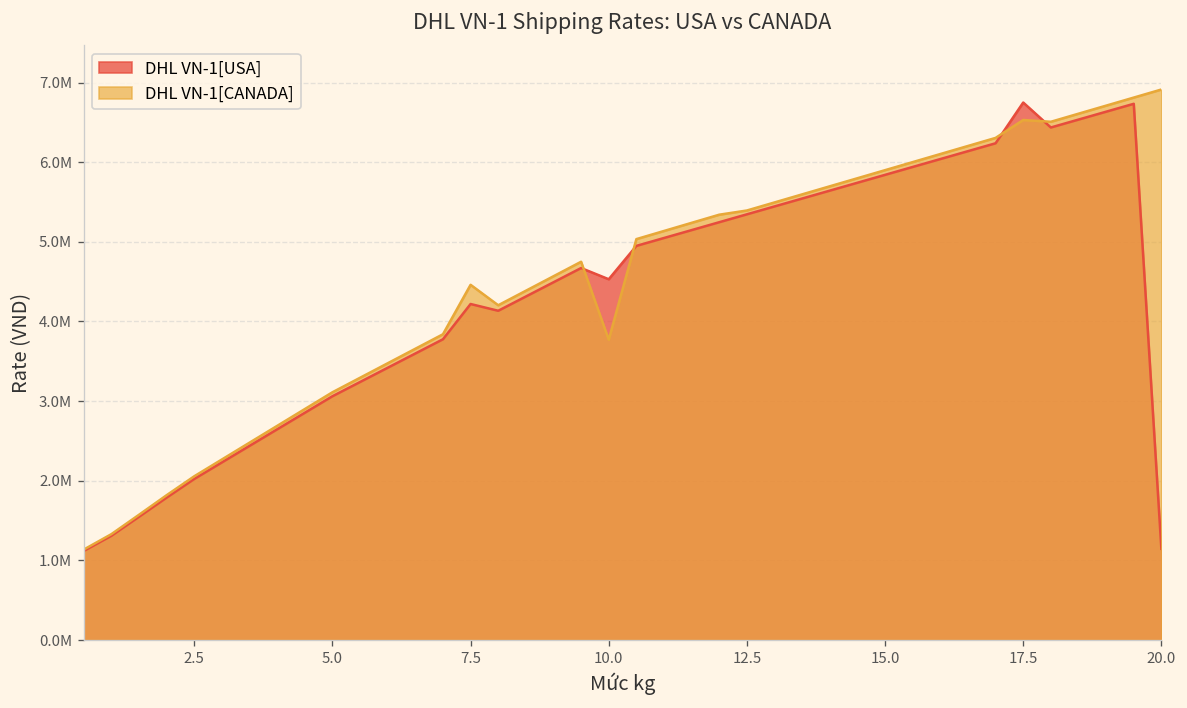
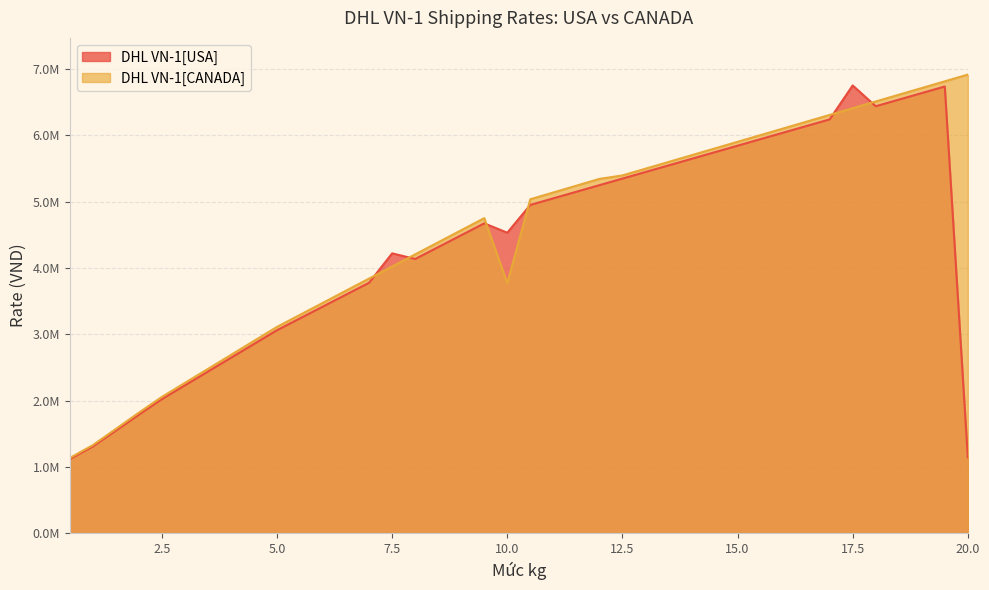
DHL VN-1[CANADA], 7.5: 4500000 -> 4000000
DHL VN-1[CANADA], 17.5: 6500000 -> 6400000
